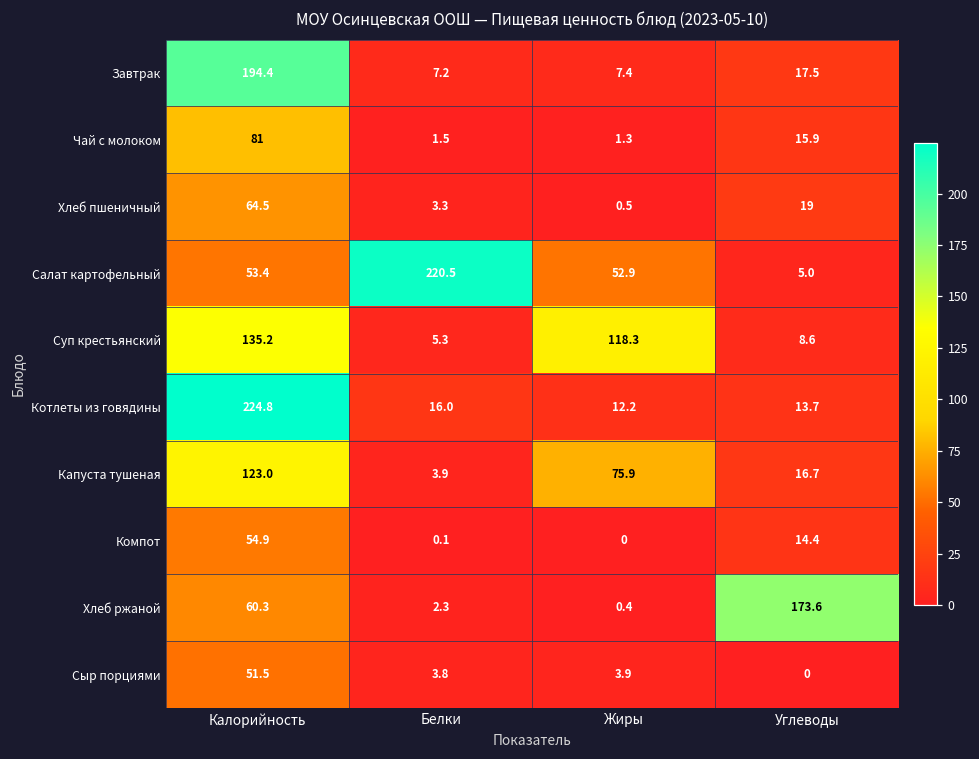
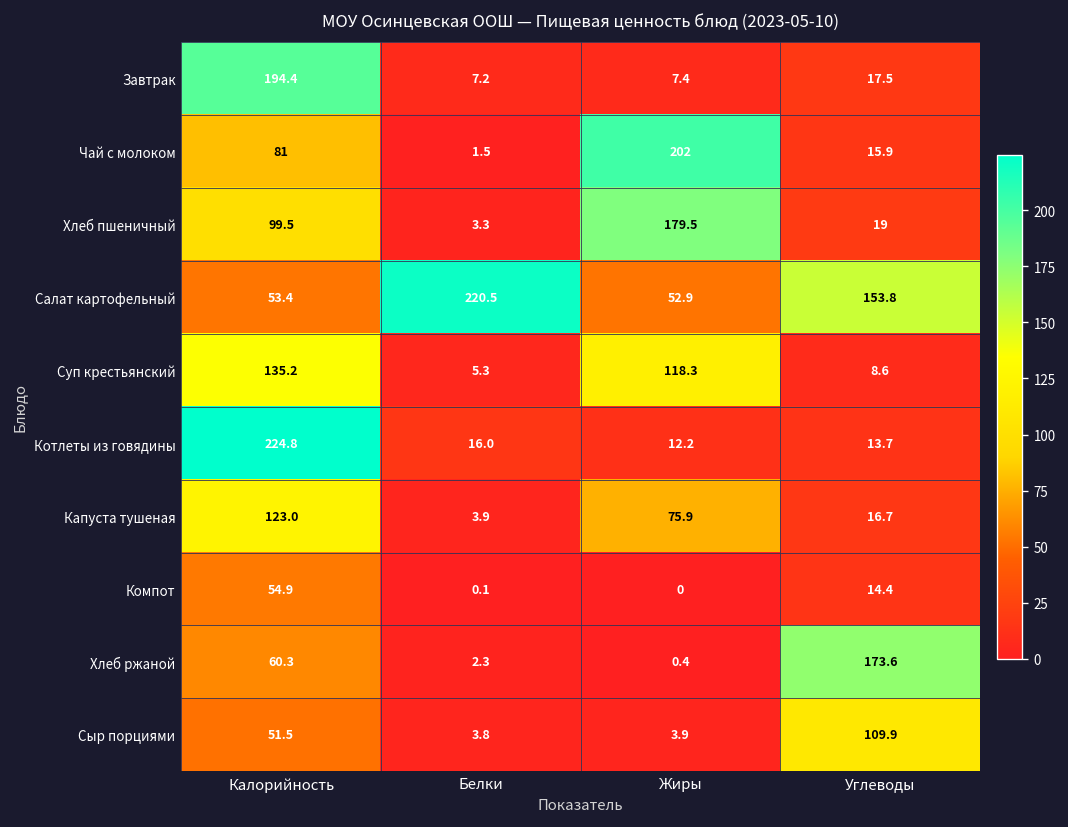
Чай с молоком, Жиры: 1.3 -> 202
Хлеб пшеничный, Калорийность: 64.5 -> 99.5
Хлеб пшеничный, Жиры: 0.5 -> 179.5
Салат картофельный, Углеводы: 5.0 -> 153.8
Сыр порциями, Углеводы: 0 -> 109.9
